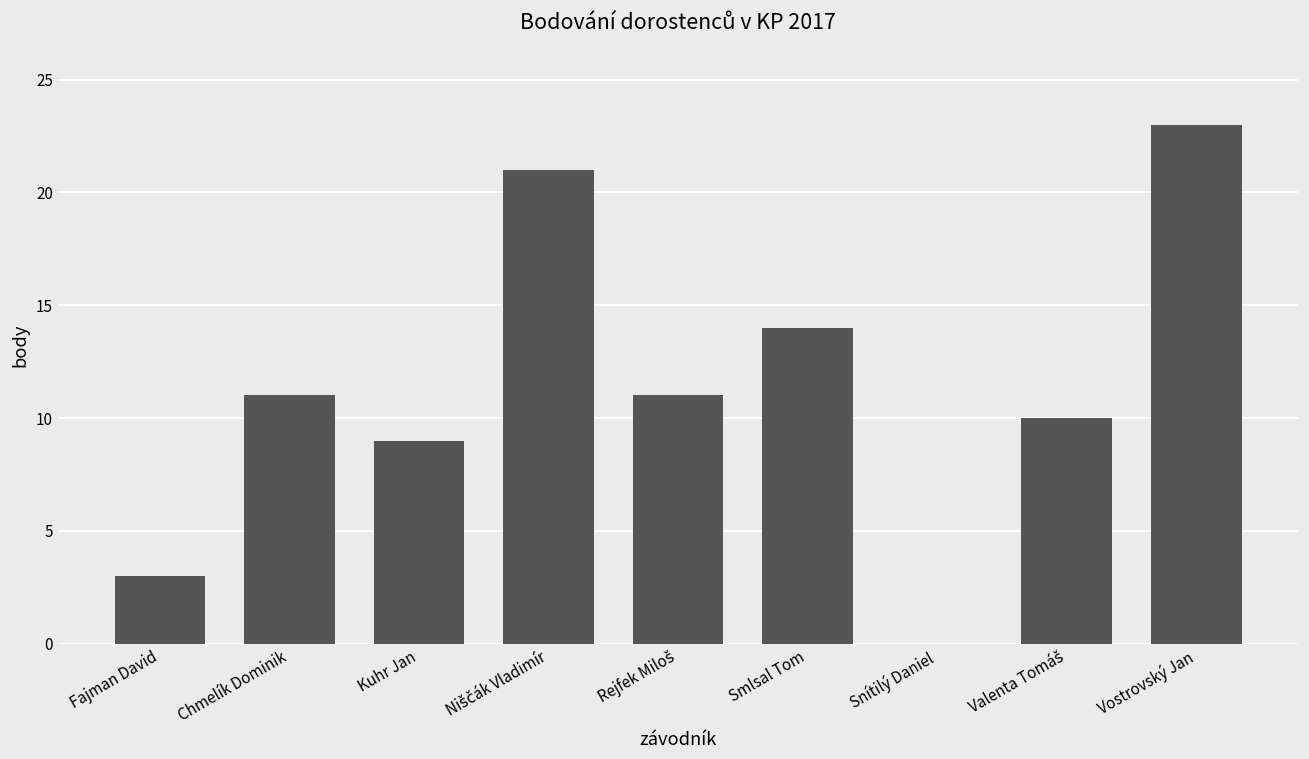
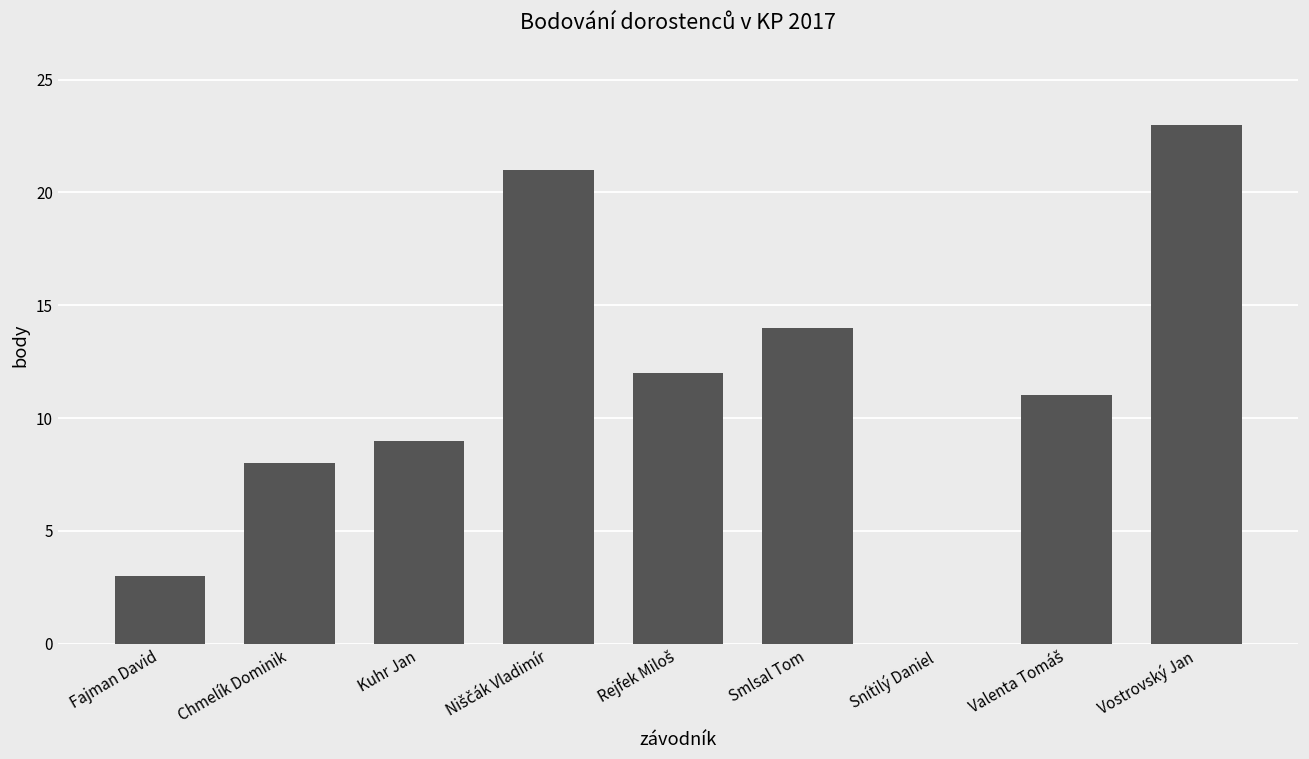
Chmelík Dominik: 11 -> 8
Rejfek Miloš: 11 -> 12
Valenta Tomáš: 10 -> 11
